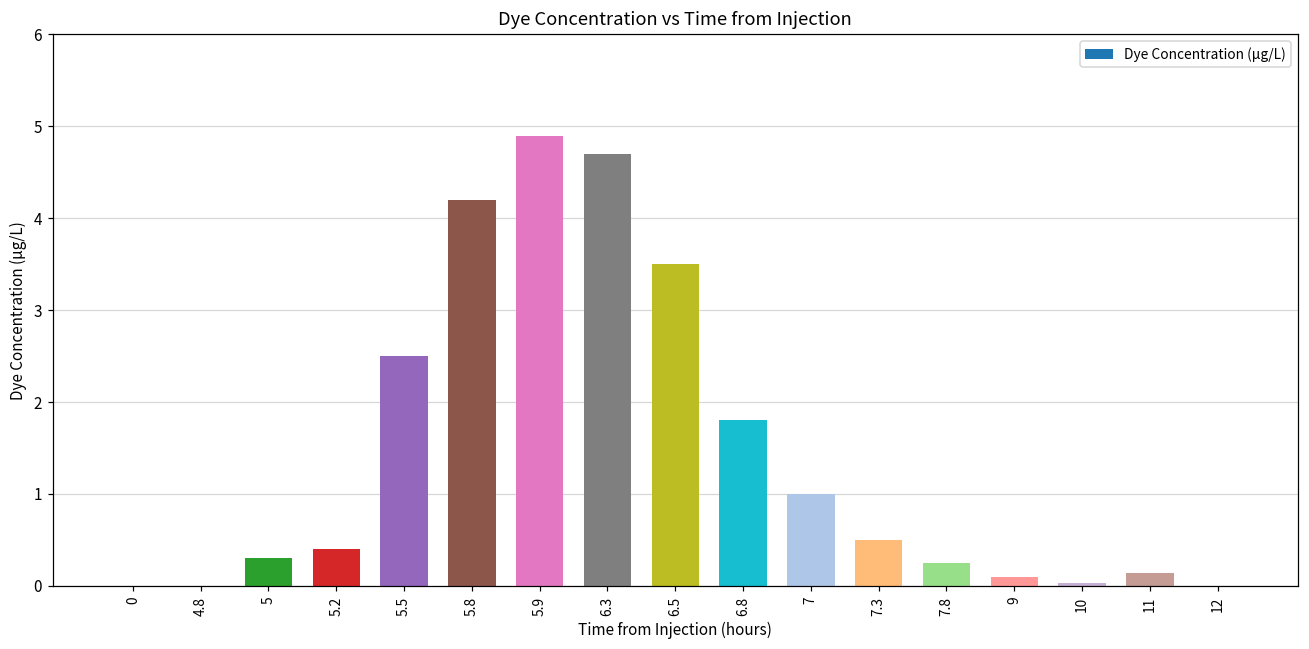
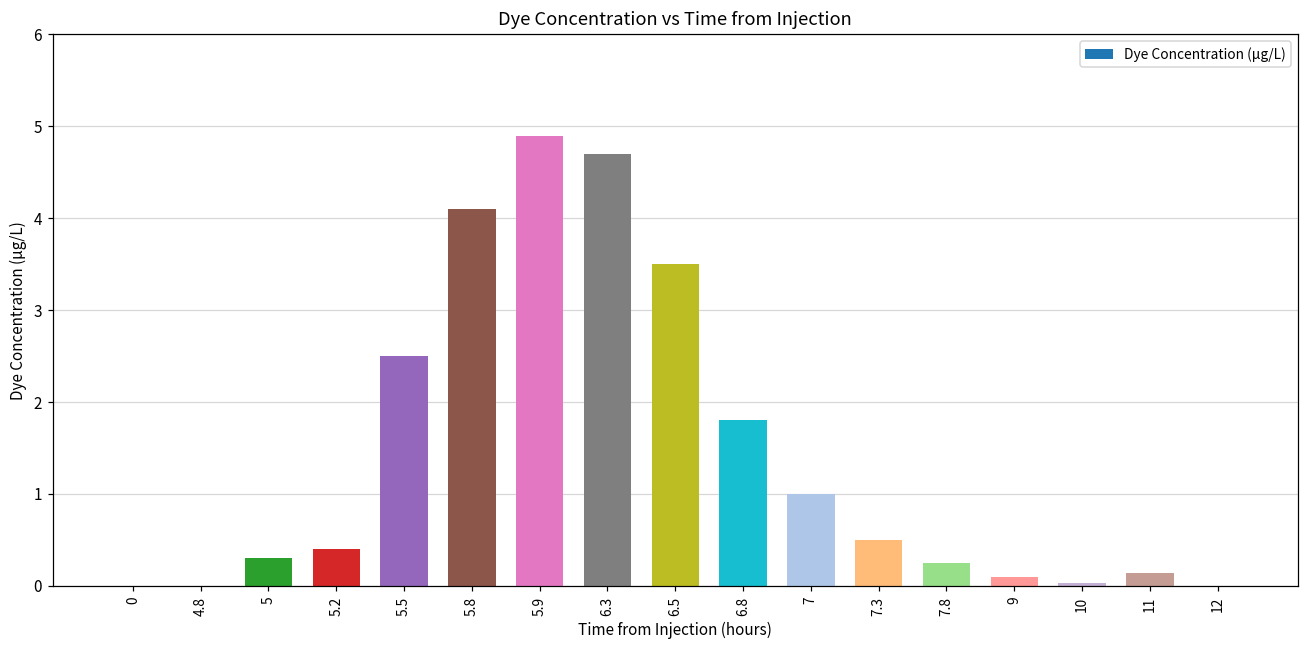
5.8: 4.2 -> 4.1
